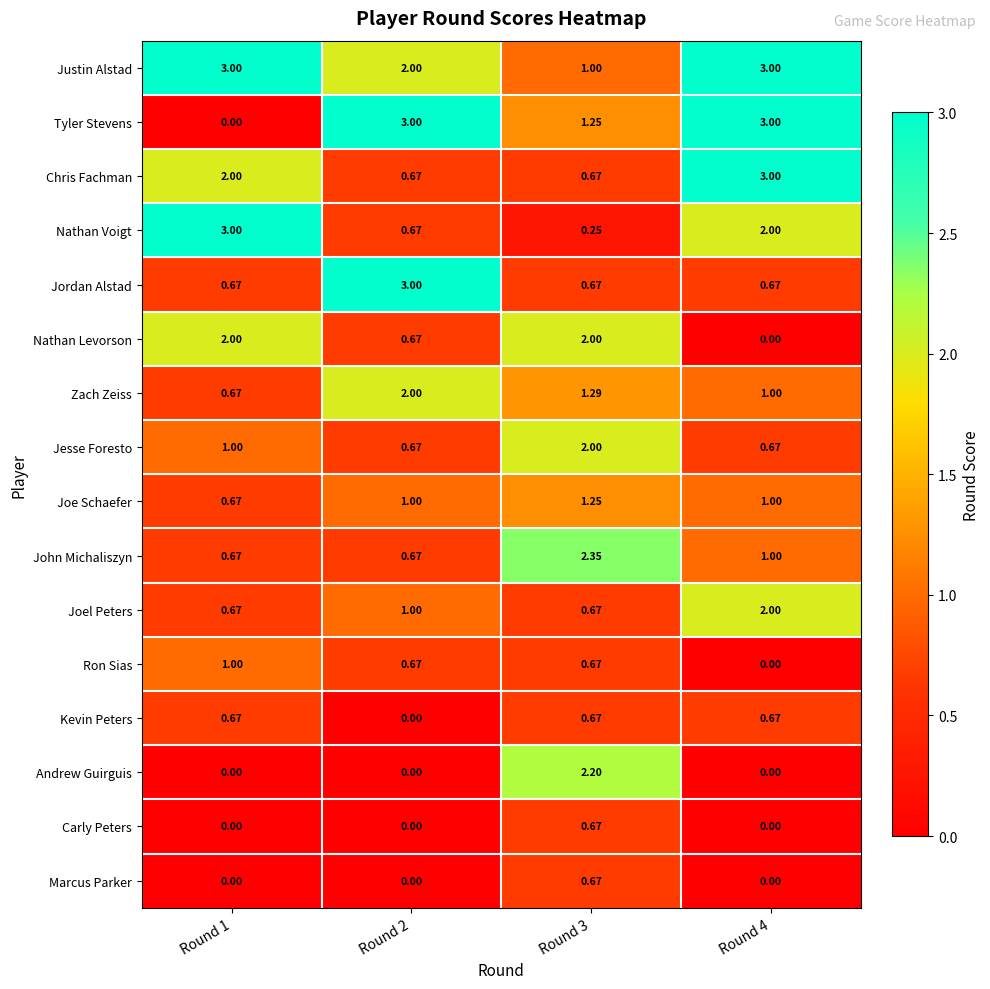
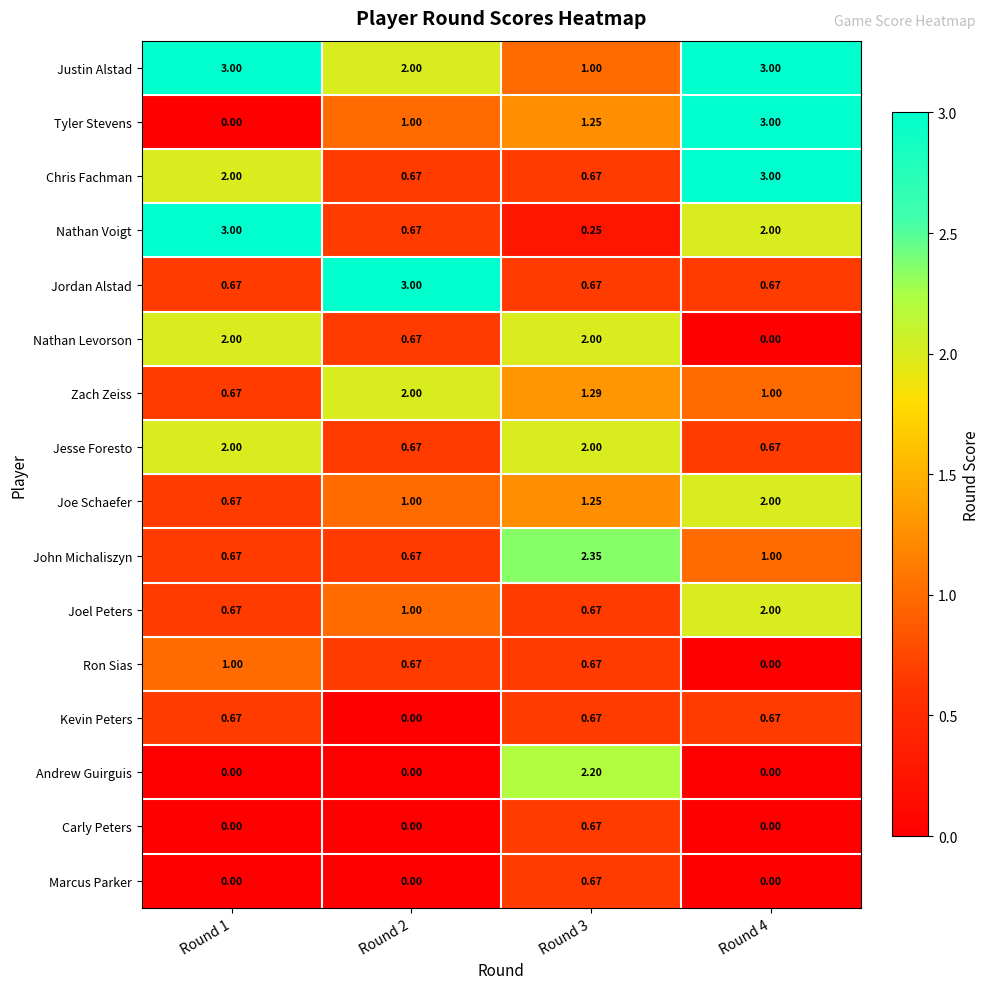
Tyler Stevens, Round 2: 3.00 -> 1.00
Jesse Foresto, Round 1: 1.00 -> 2.00
Joe Schaefer, Round 4: 1.00 -> 2.00
